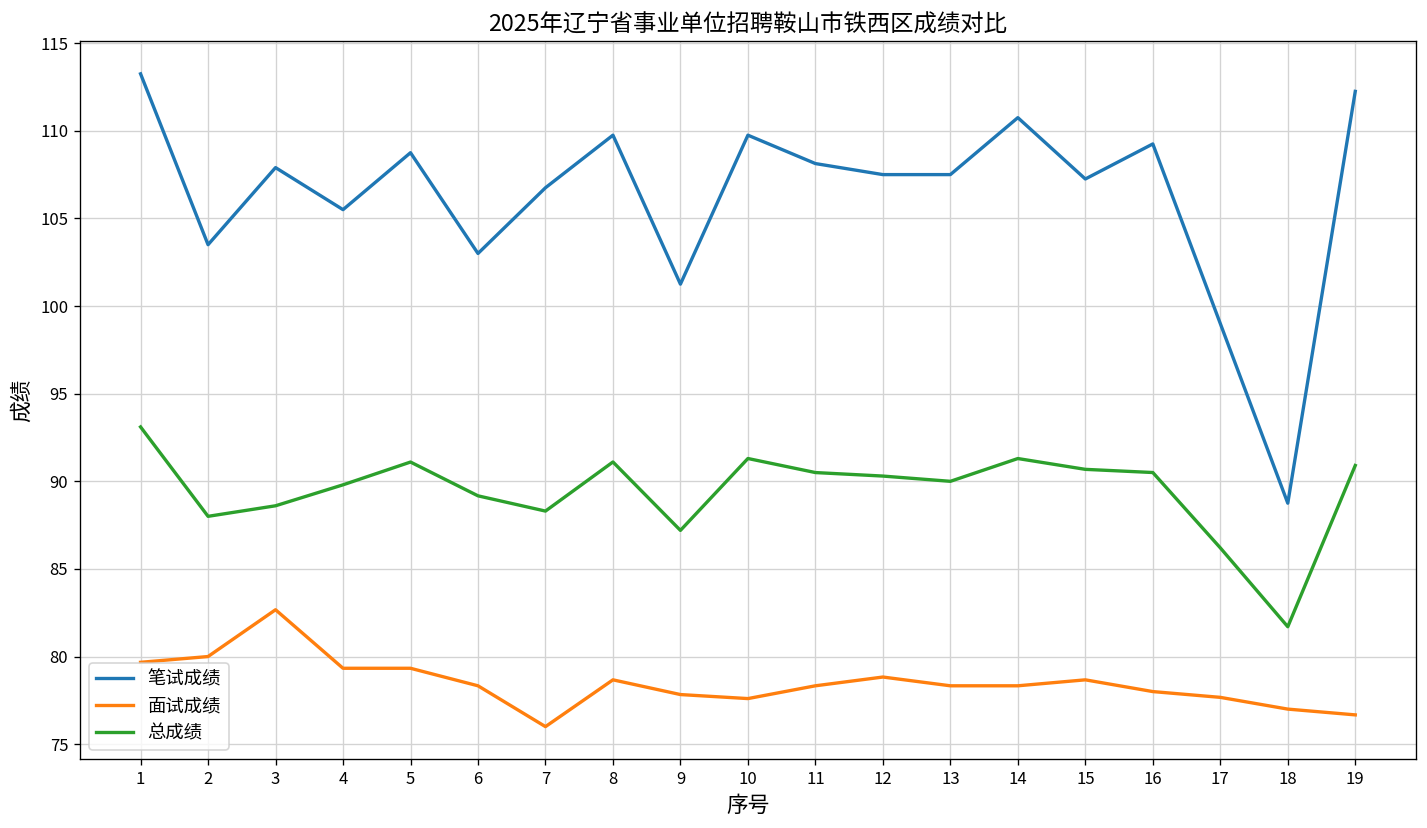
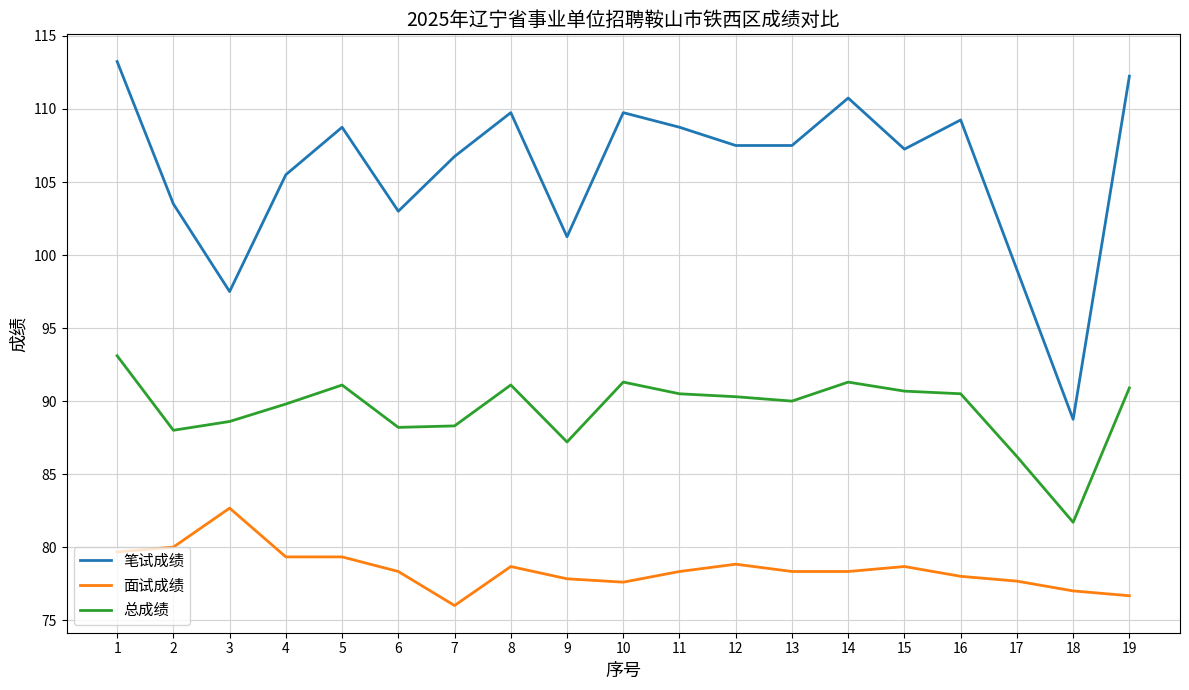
笔试成绩, 3: 107.9 -> 97.5
总成绩, 6: 89.2 -> 88.2
笔试成绩, 11: 108.1 -> 108.8
